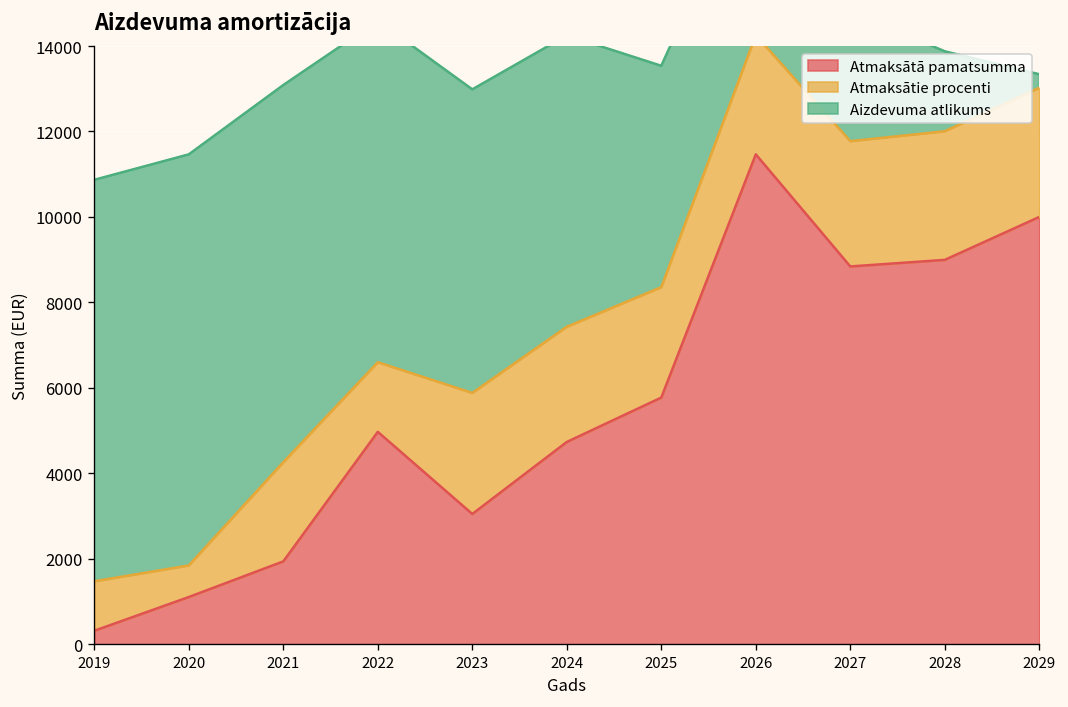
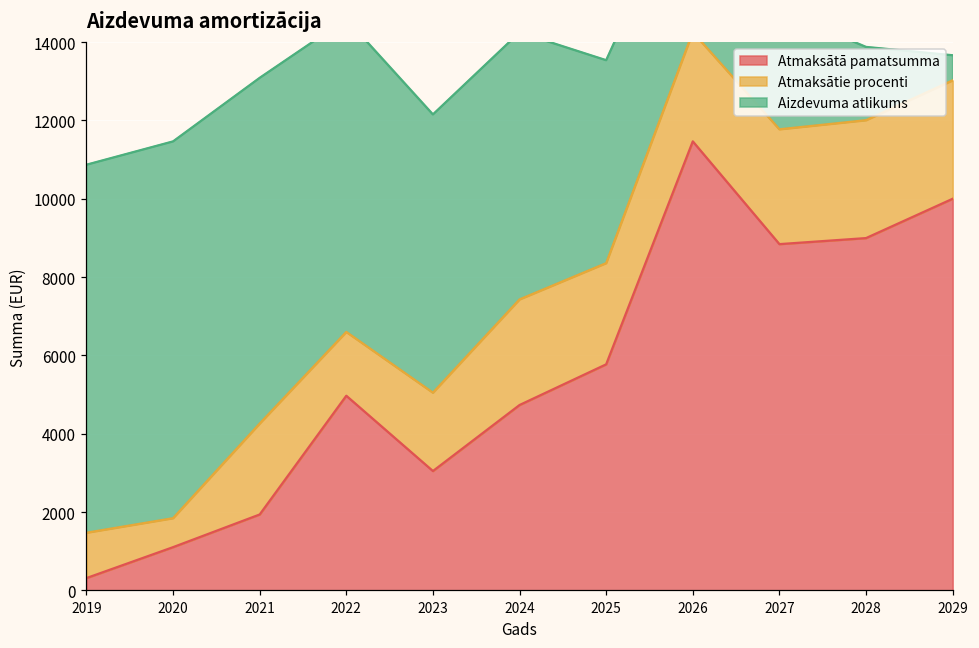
Atmaksātie procenti, 2023: 2800 -> 2000
Aizdevuma atlikums, 2029: 300 -> 600
